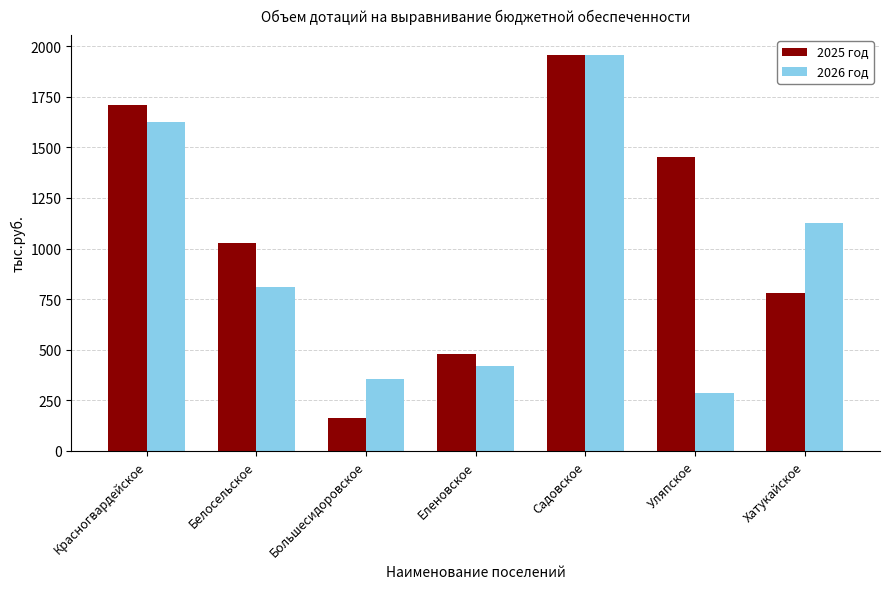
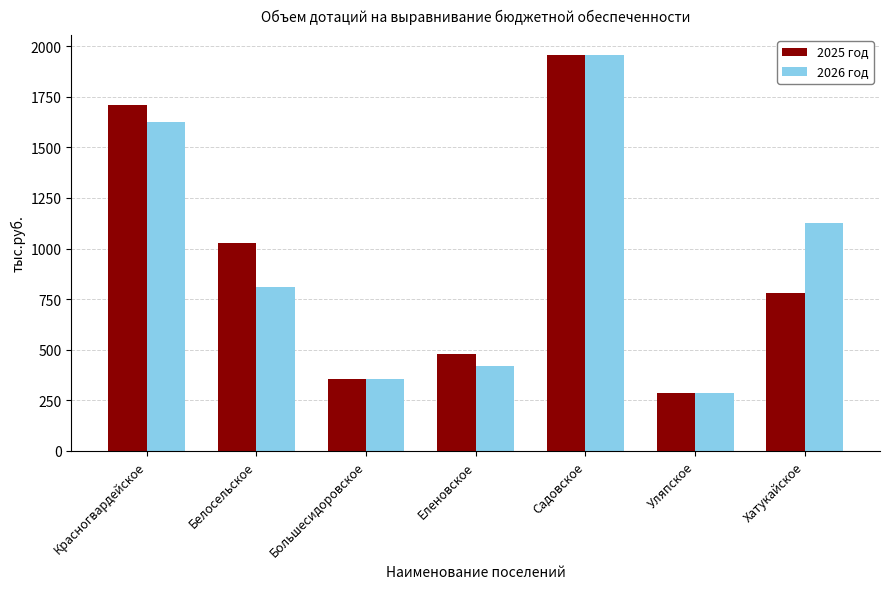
2025 год, Большесидоровское: 160 -> 360
2025 год, Уляпское: 1450 -> 290
